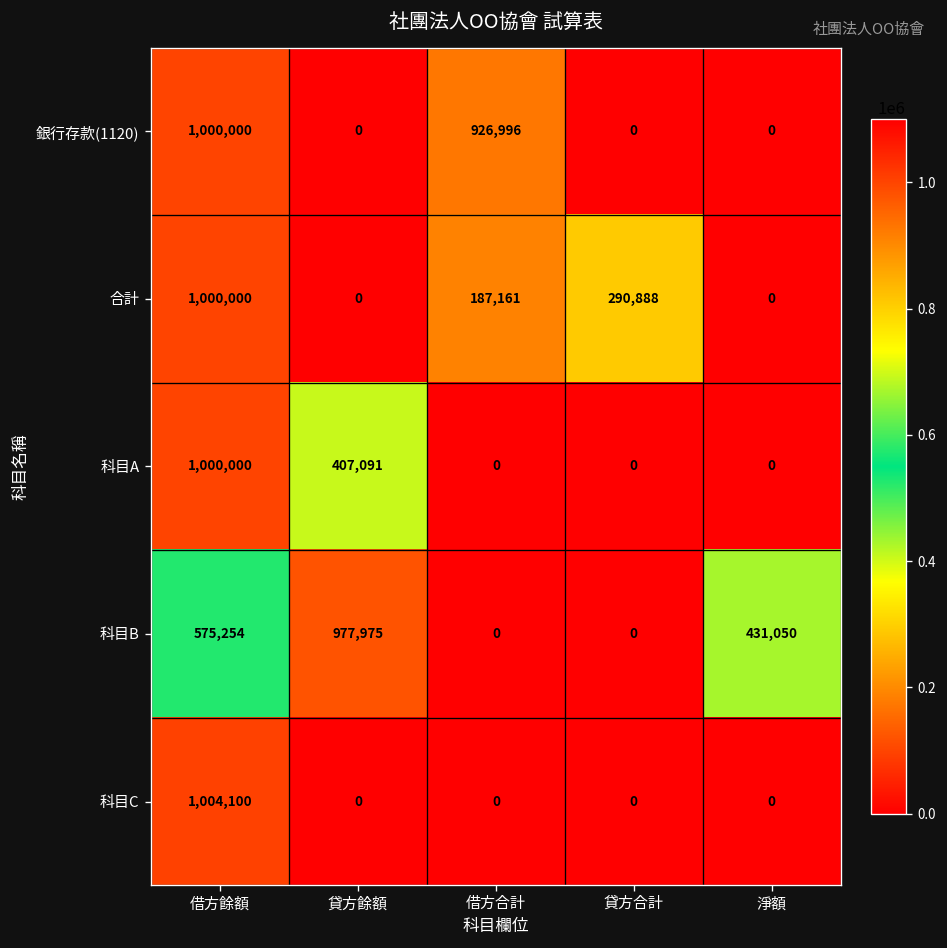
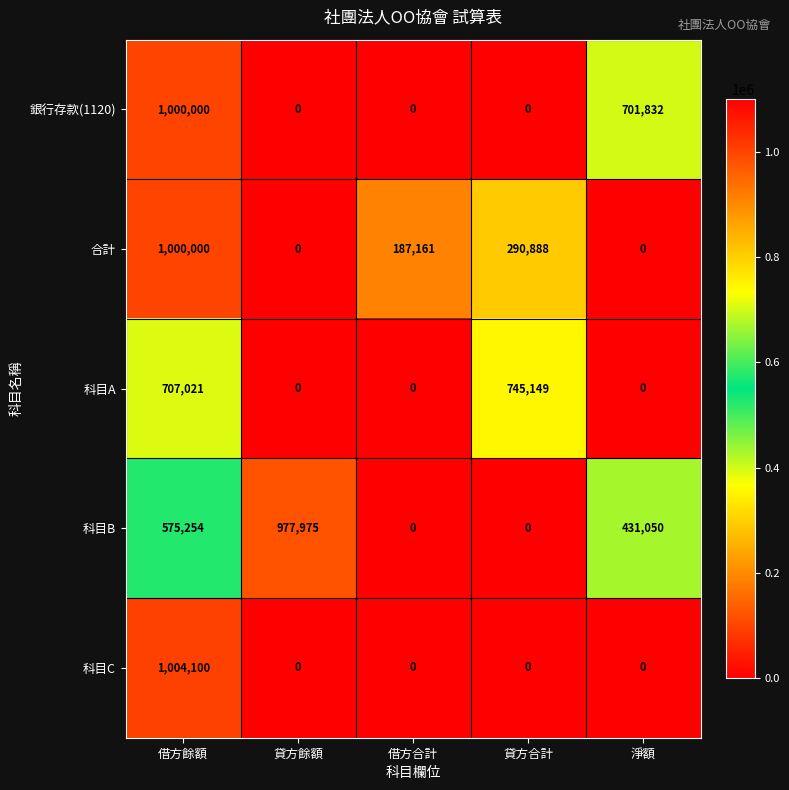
銀行存款(1120), 借方合計: 926,996 -> 0
銀行存款(1120), 淨額: 0 -> 701,832
科目A, 借方餘額: 1,000,000 -> 707,021
科目A, 貸方餘額: 407,091 -> 0
科目A, 貸方合計: 0 -> 745,149
